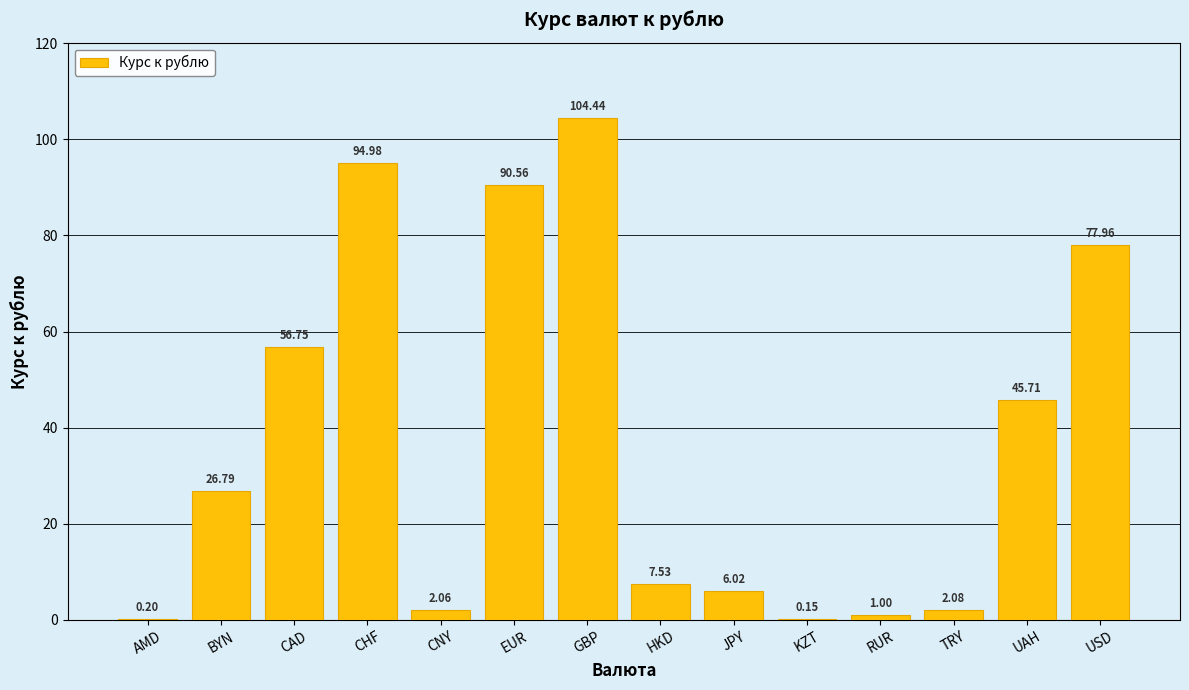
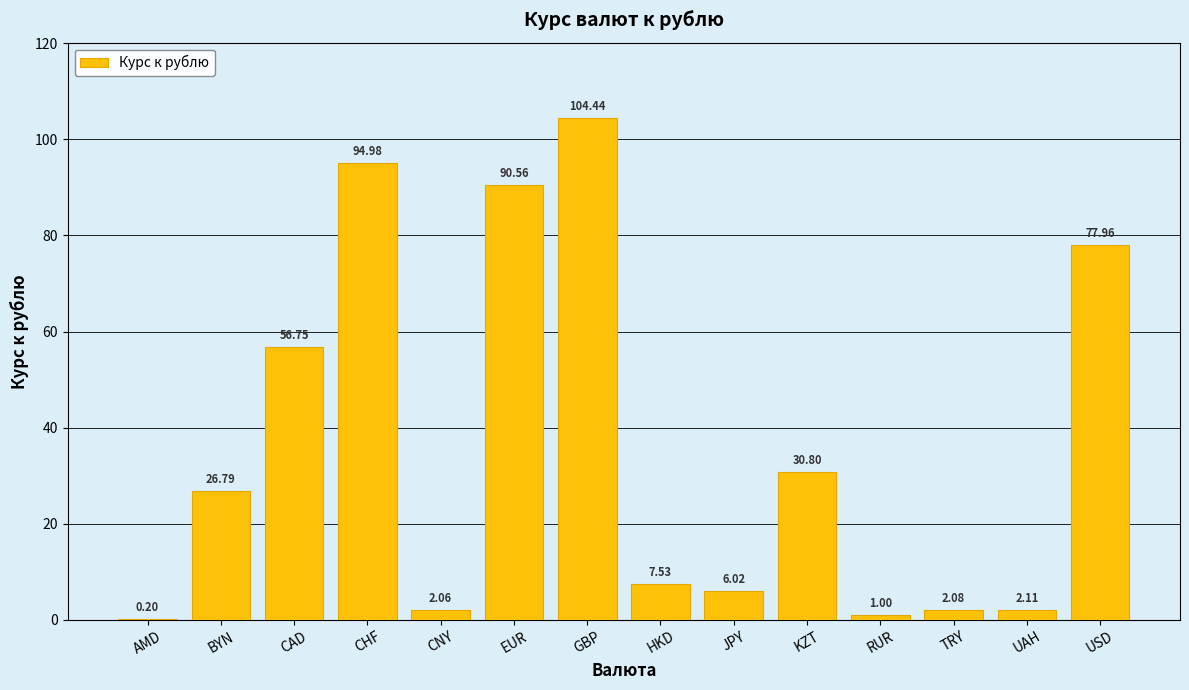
KZT: 0.15 -> 30.80
UAH: 45.71 -> 2.11
